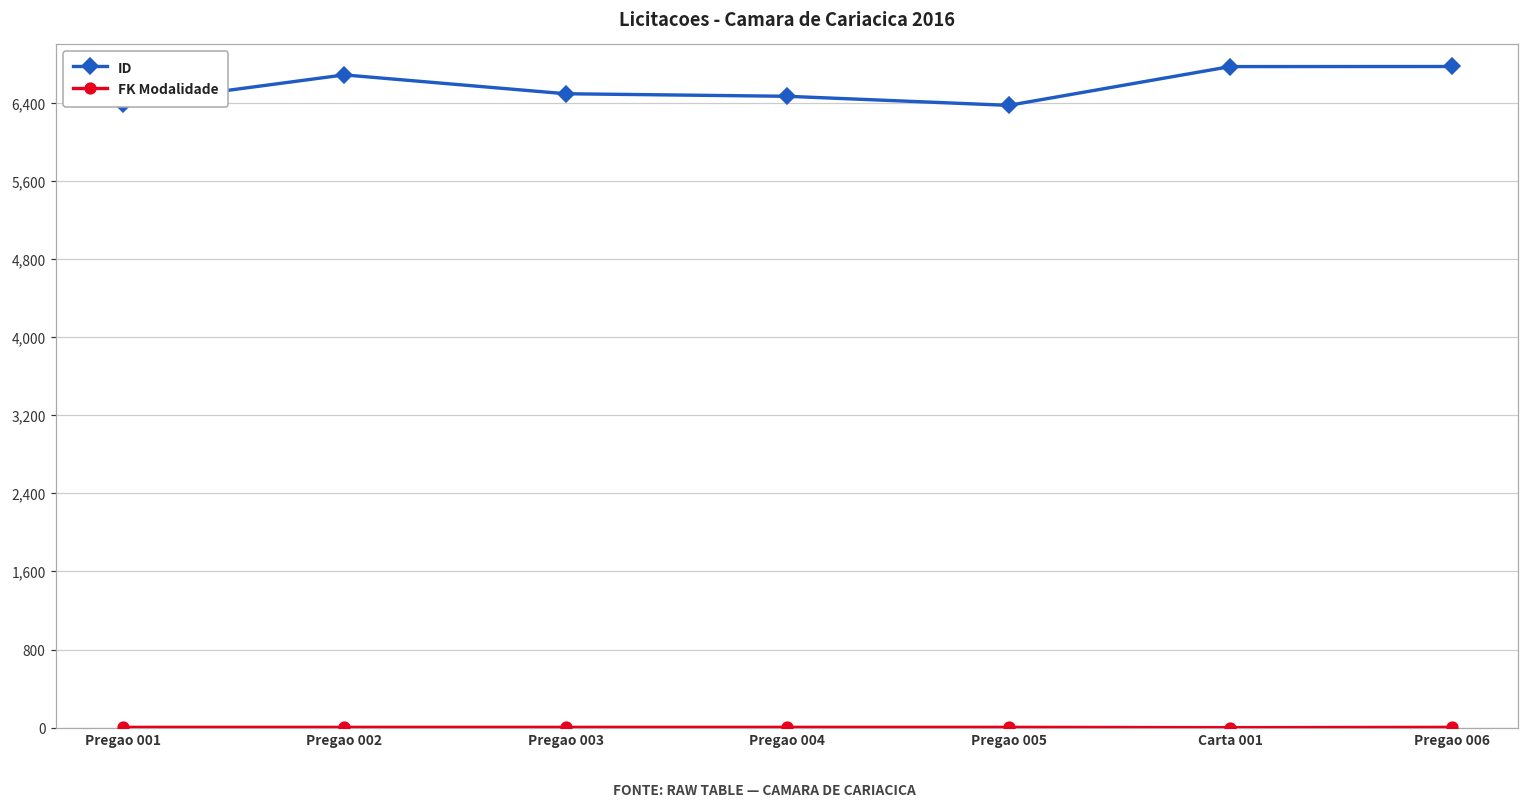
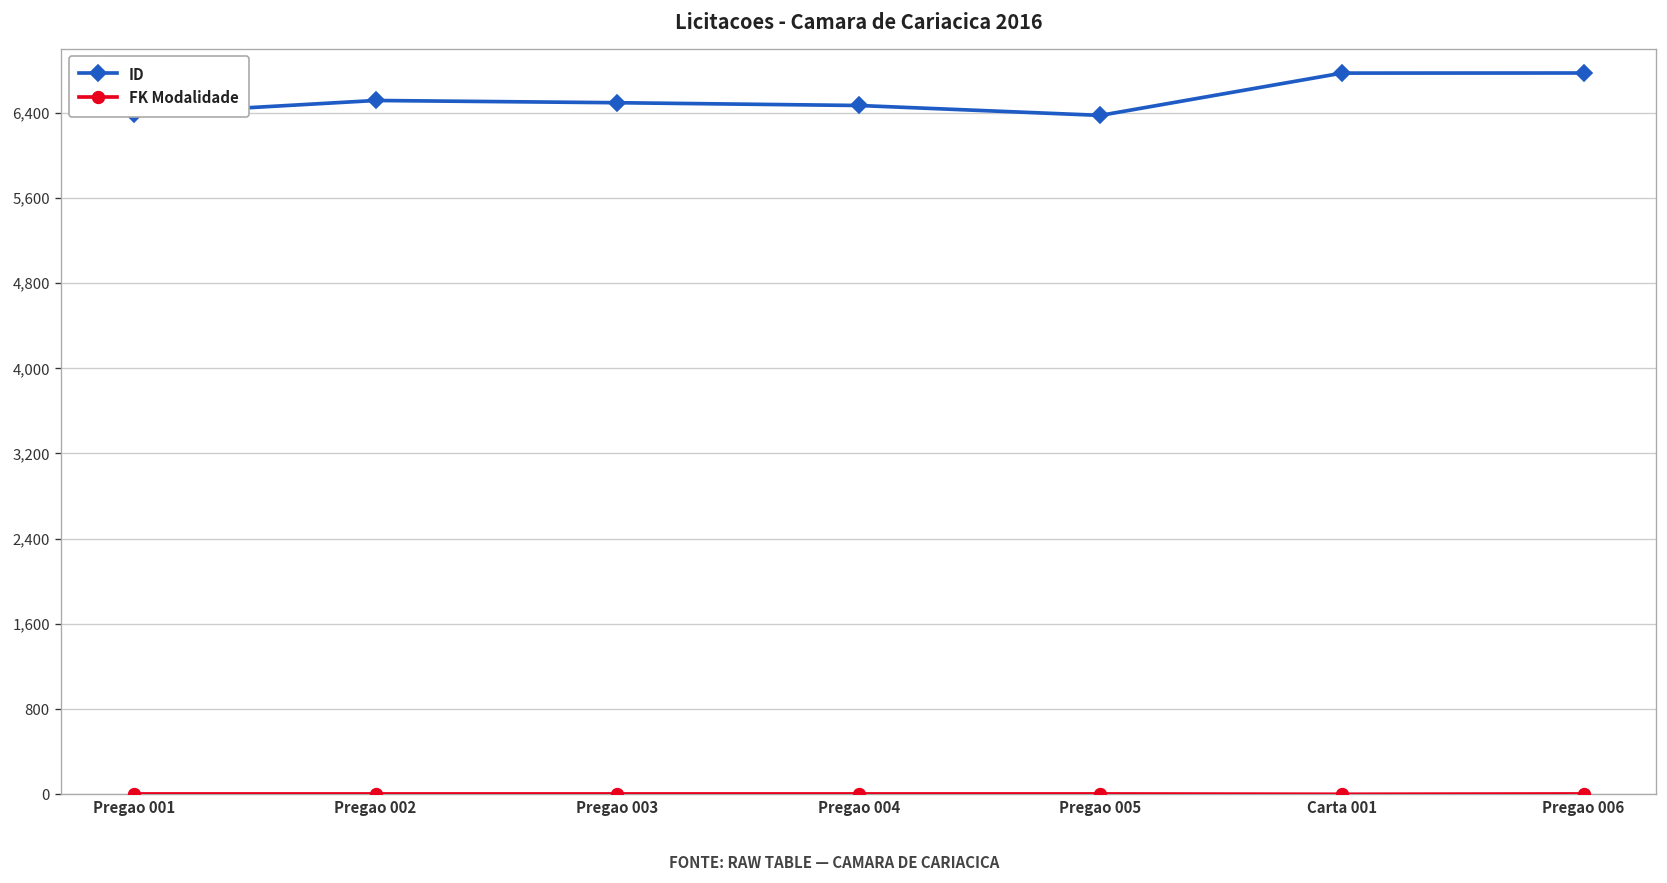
ID, Pregao 002: 6,700 -> 6,500
